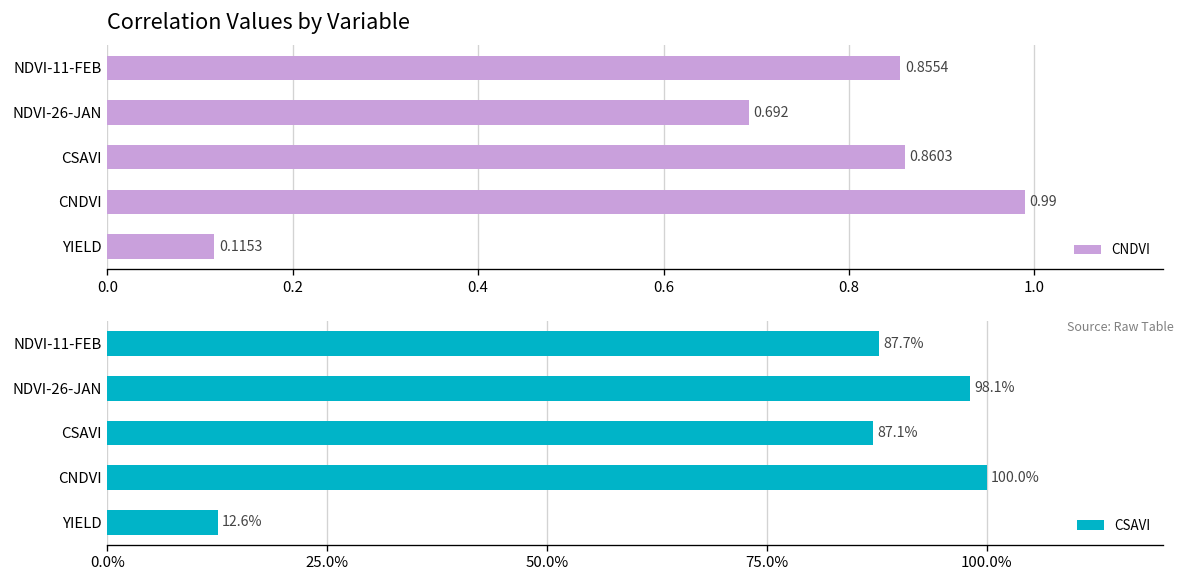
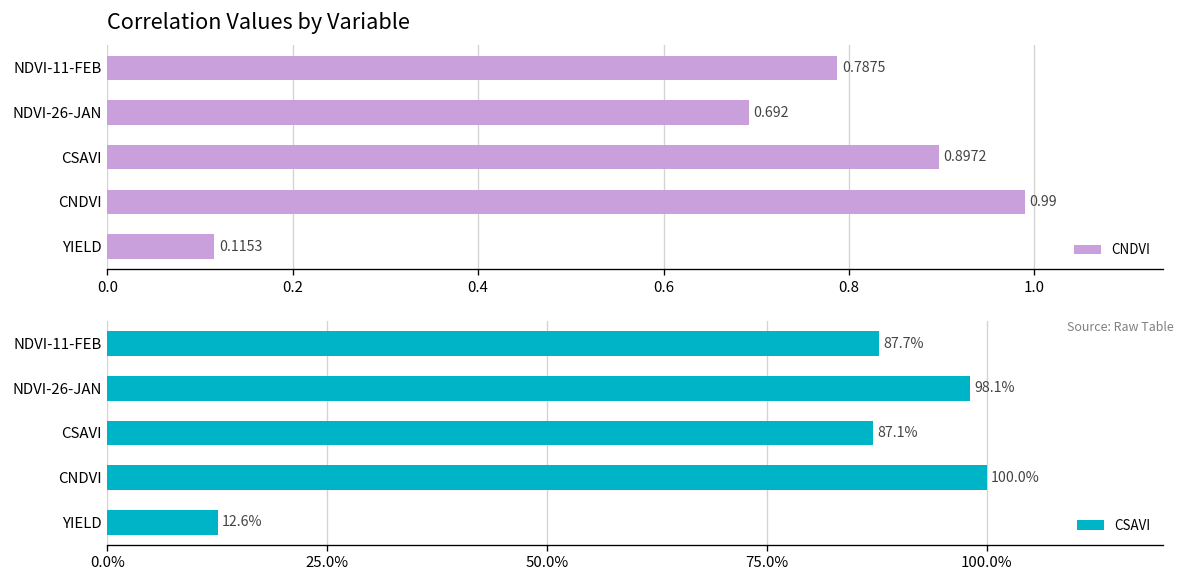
Correlation Values by Variable, NDVI-11-FEB: 0.8554 -> 0.7875
Correlation Values by Variable, CSAVI: 0.8603 -> 0.8972
